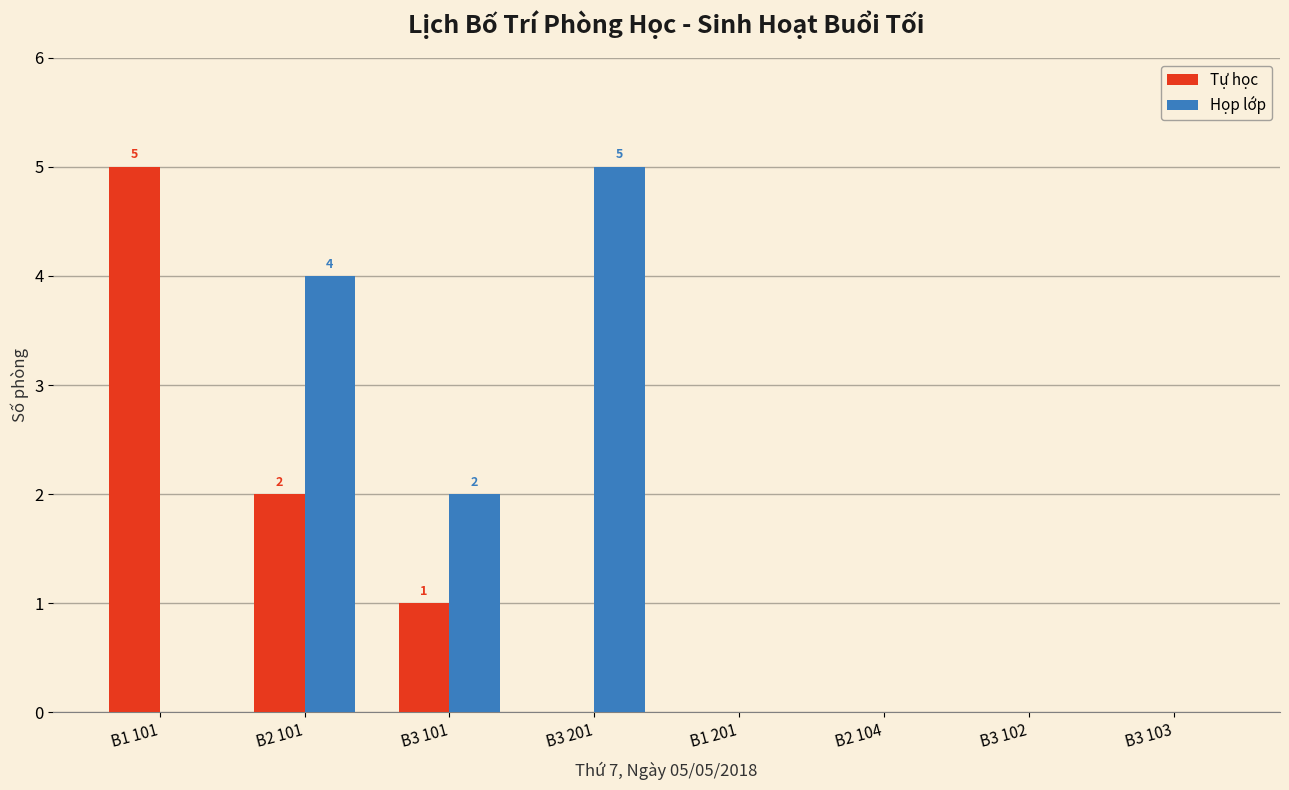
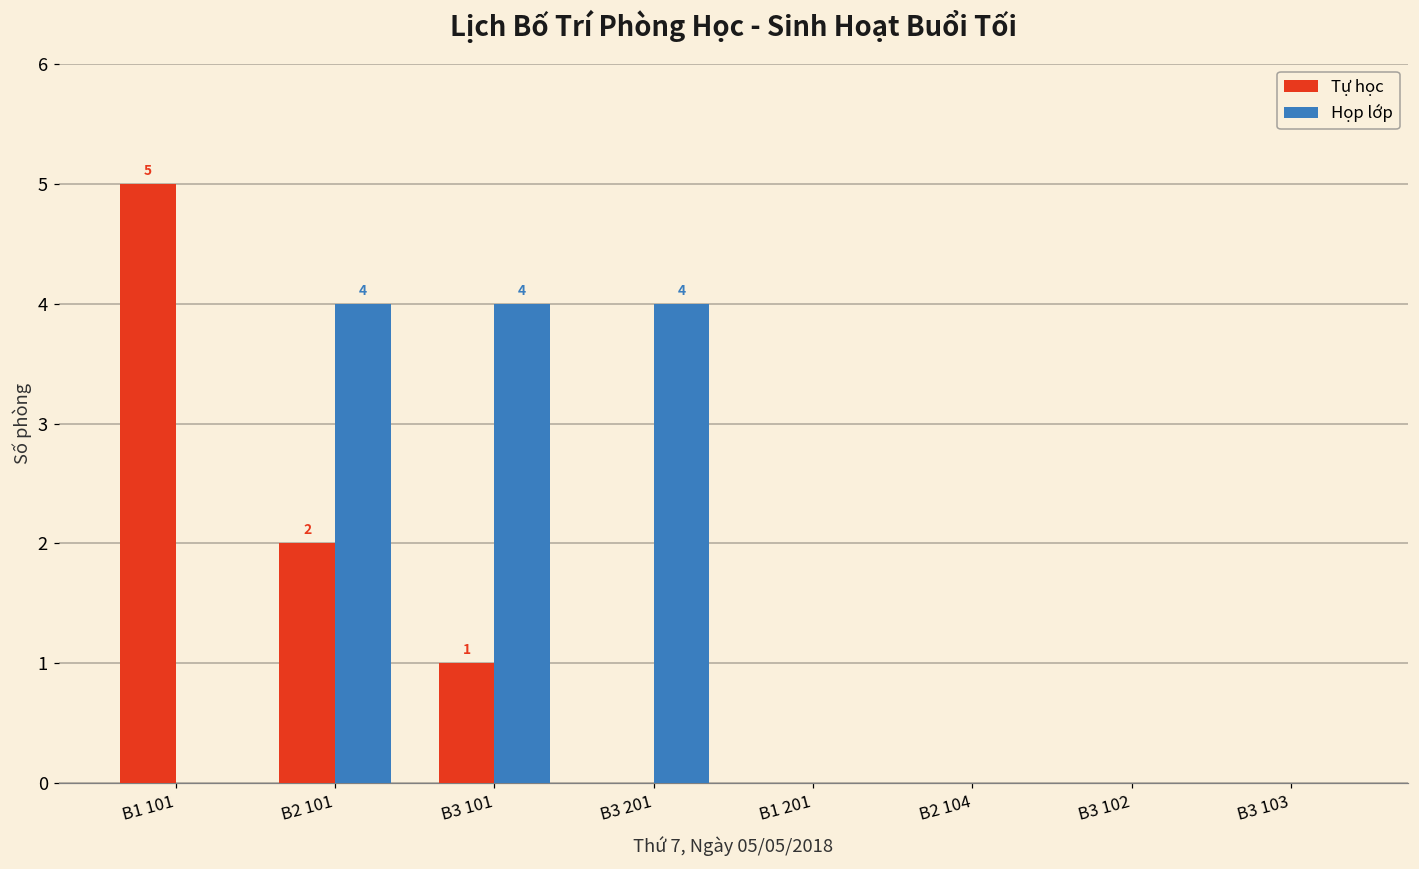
Họp lớp, B3 101: 2 -> 4
Họp lớp, B3 201: 5 -> 4
